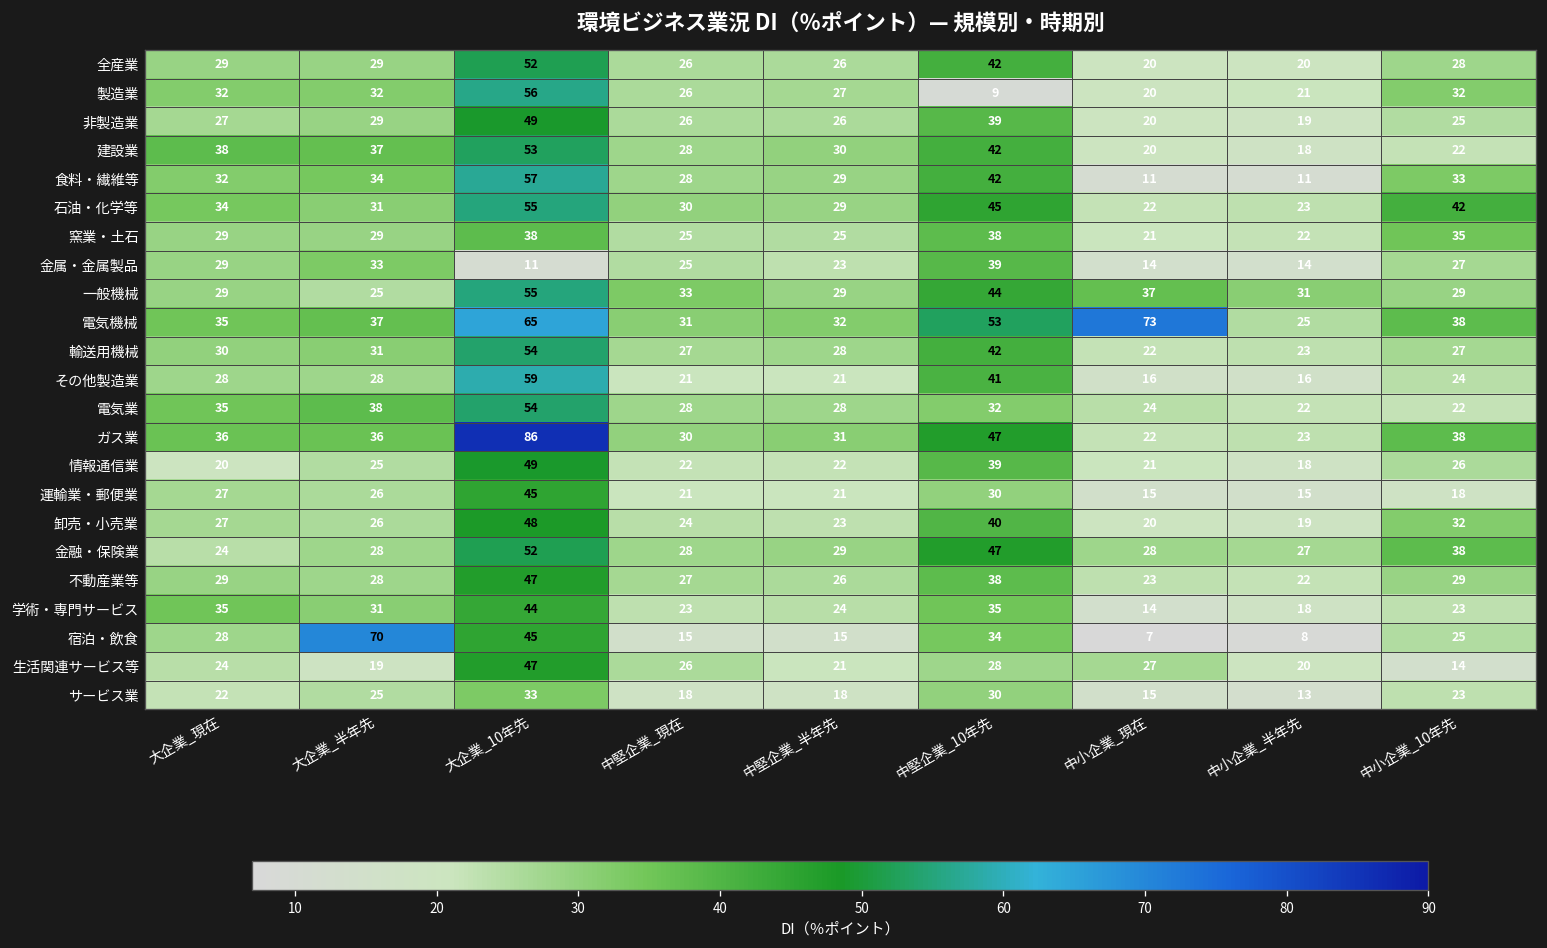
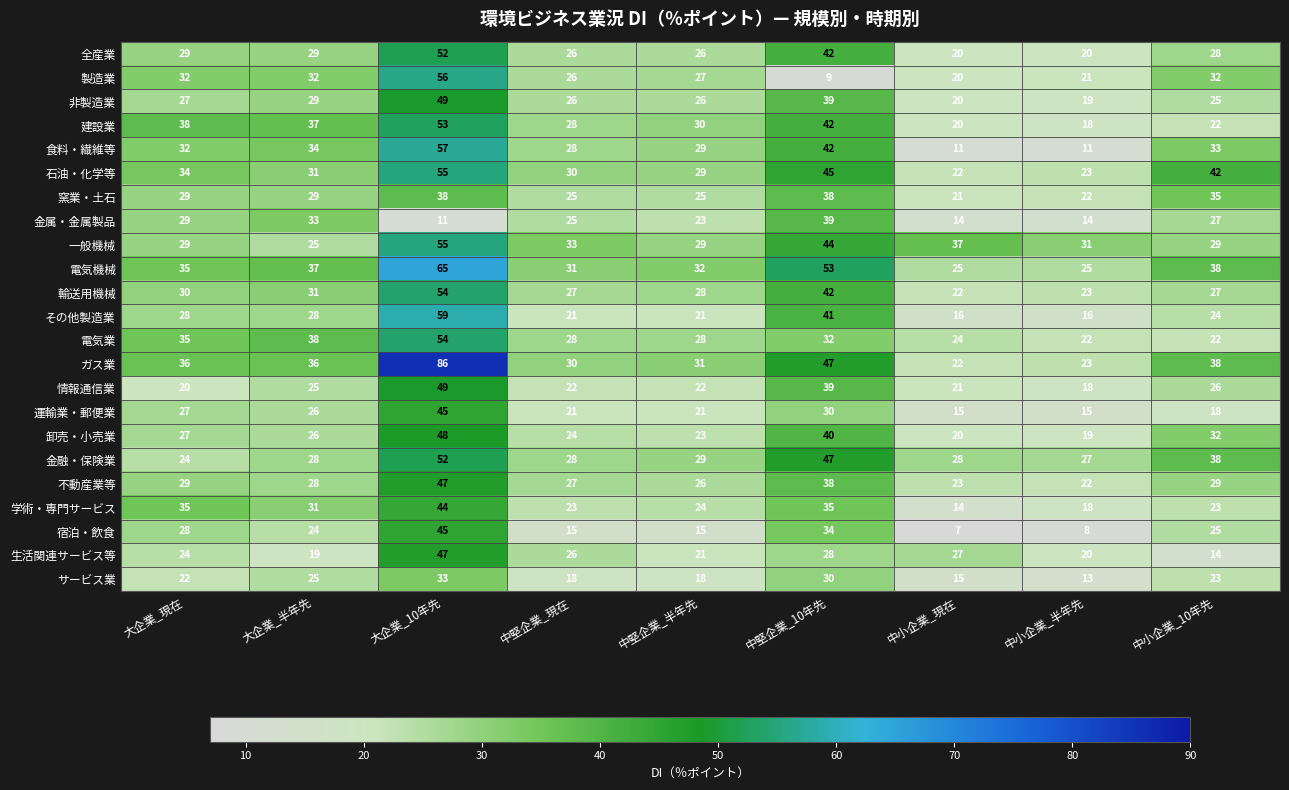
電気機械, 中小企業_現在: 73 -> 25
宿泊・飲食, 大企業_半年先: 70 -> 24
